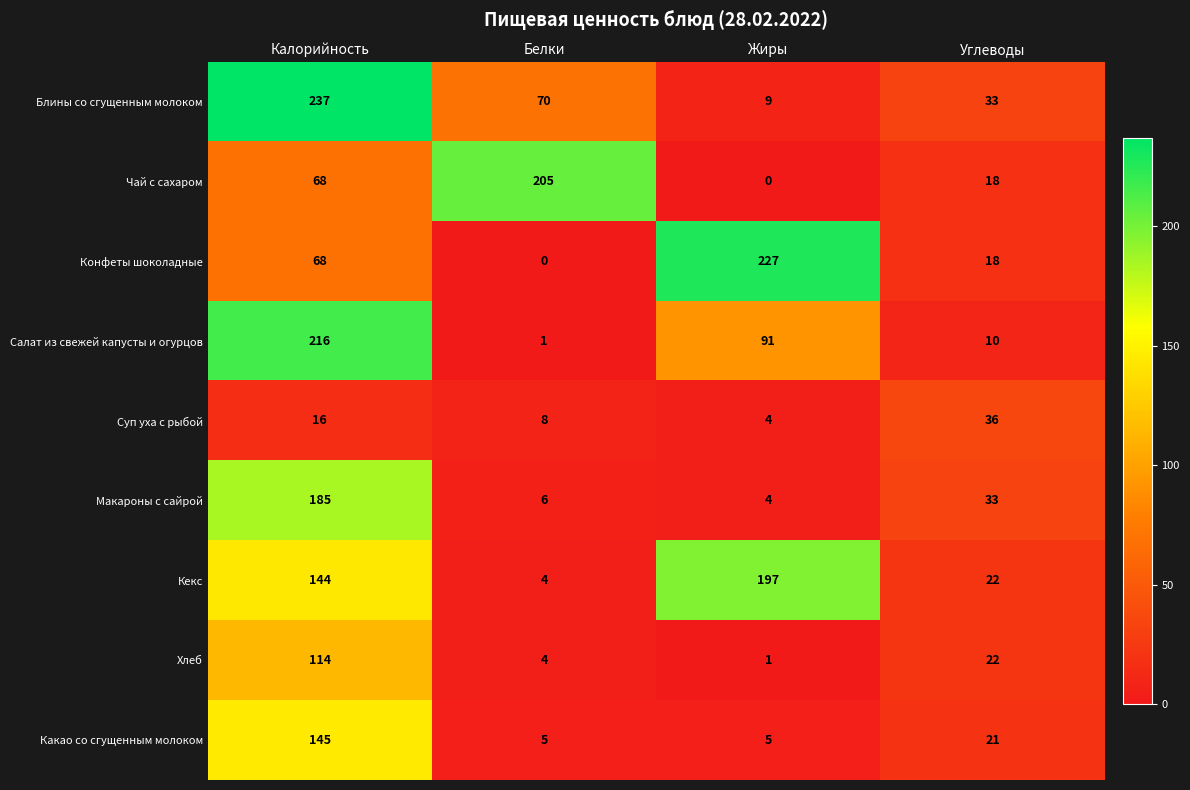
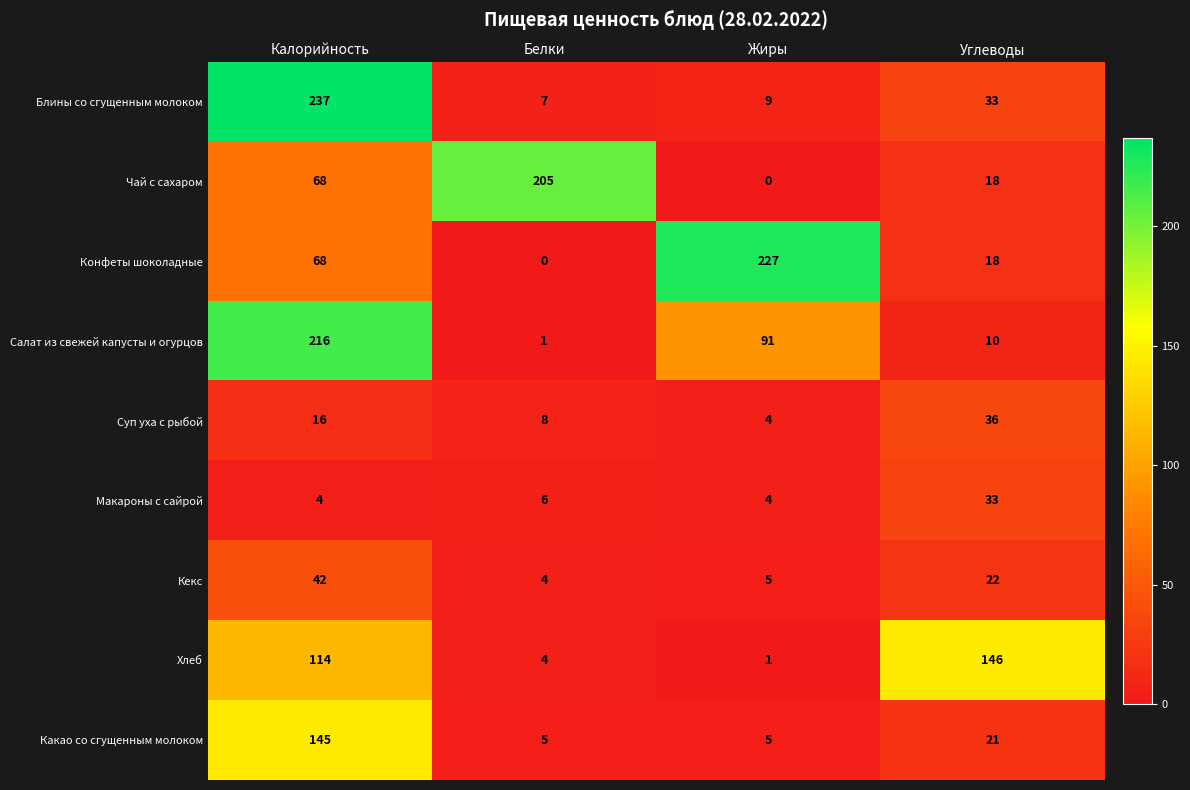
Блины со сгущенным молоком, Белки: 70 -> 7
Макароны с сайрой, Калорийность: 185 -> 4
Кекс, Калорийность: 144 -> 42
Кекс, Жиры: 197 -> 5
Хлеб, Углеводы: 22 -> 146
